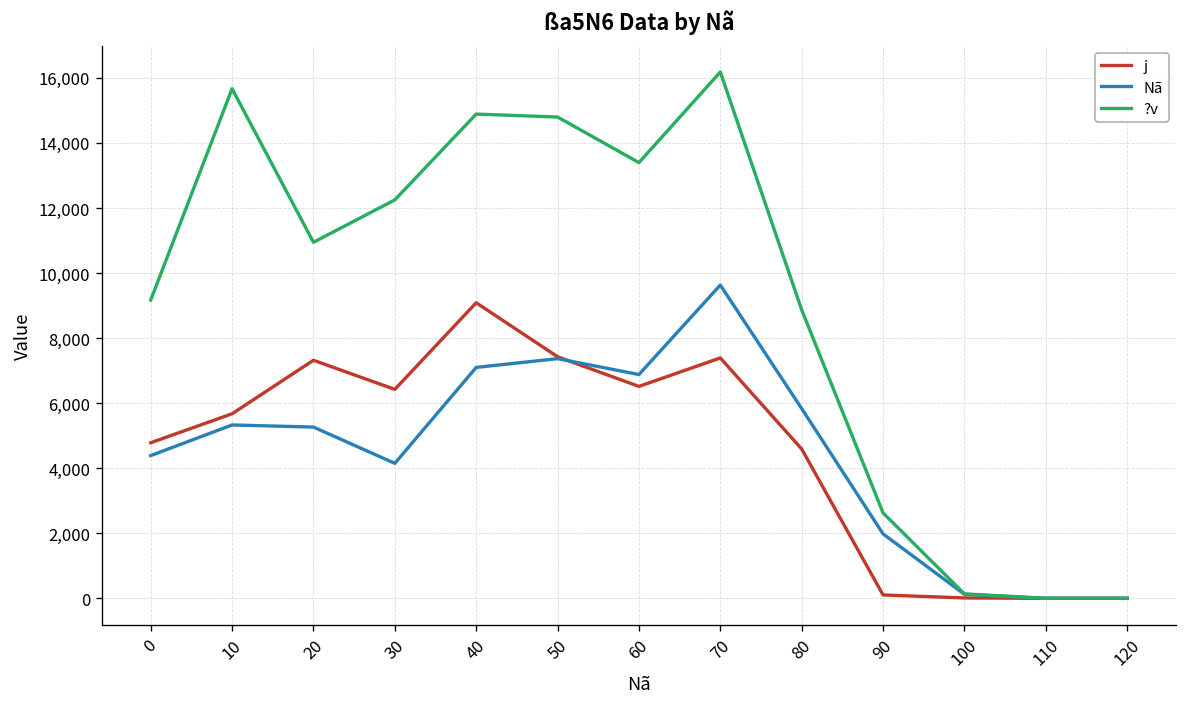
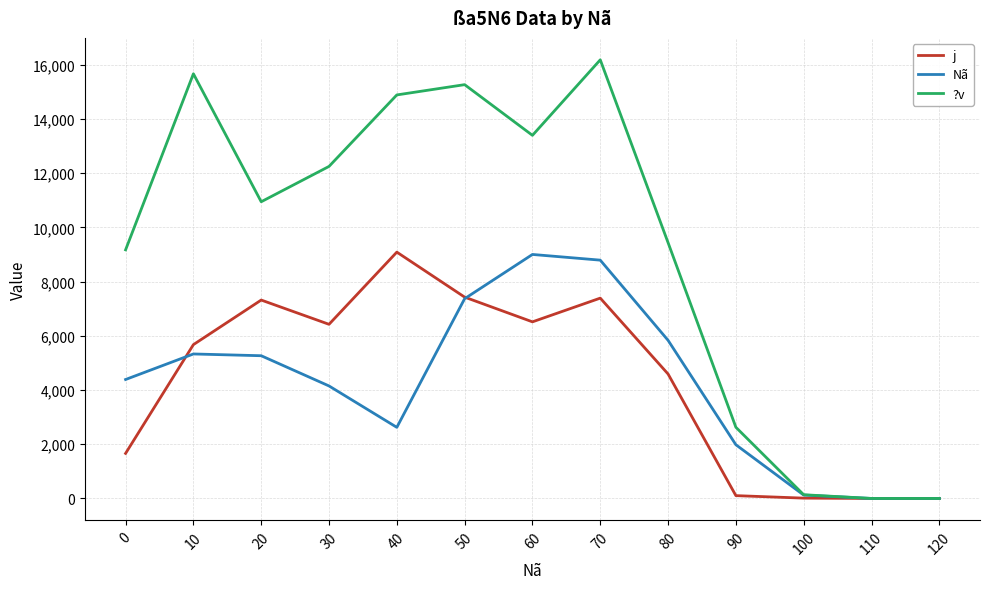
j, 0: 4,800 -> 1,700
Nã, 40: 7,100 -> 2,600
?v, 50: 14,800 -> 15,300
Nã, 60: 6,900 -> 9,000
Nã, 70: 9,600 -> 8,800
?v, 80: 8,900 -> 9,400
